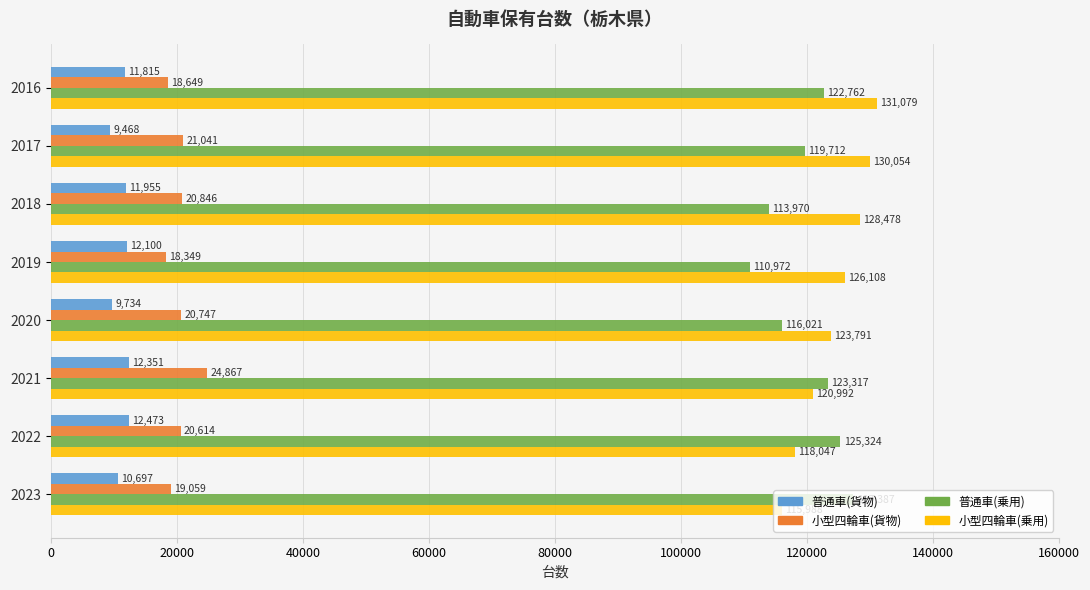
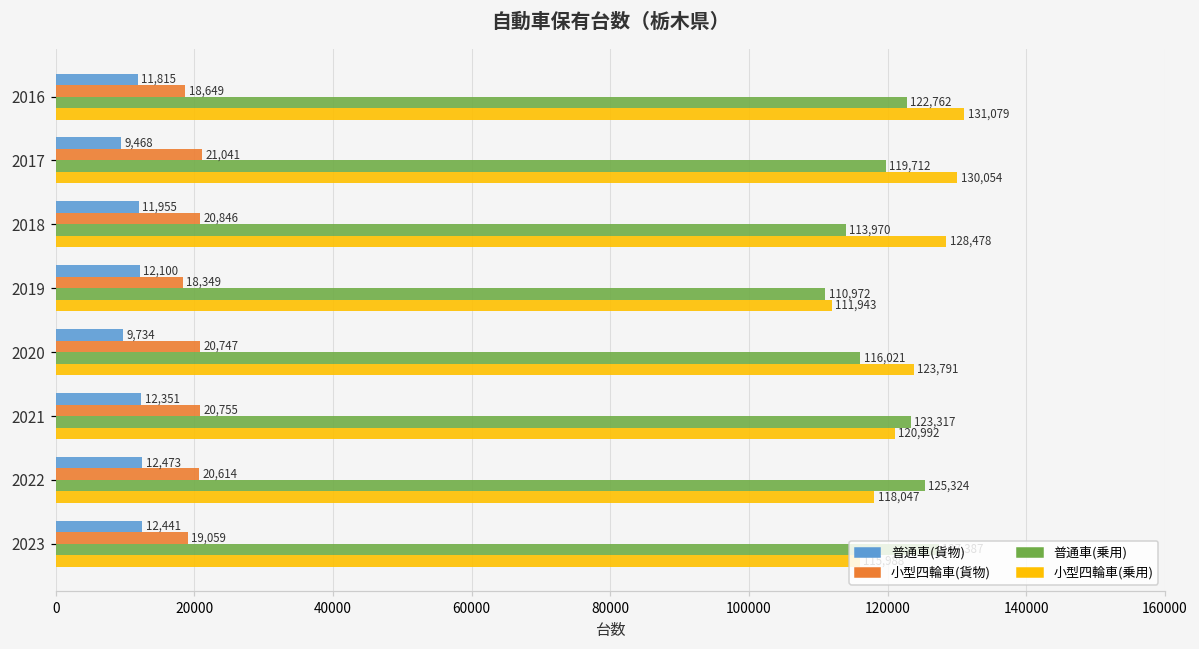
小型四輪車(乗用), 2019: 126,108 -> 111,943
小型四輪車(貨物), 2021: 24,867 -> 20,755
普通車(貨物), 2023: 10,697 -> 12,441
